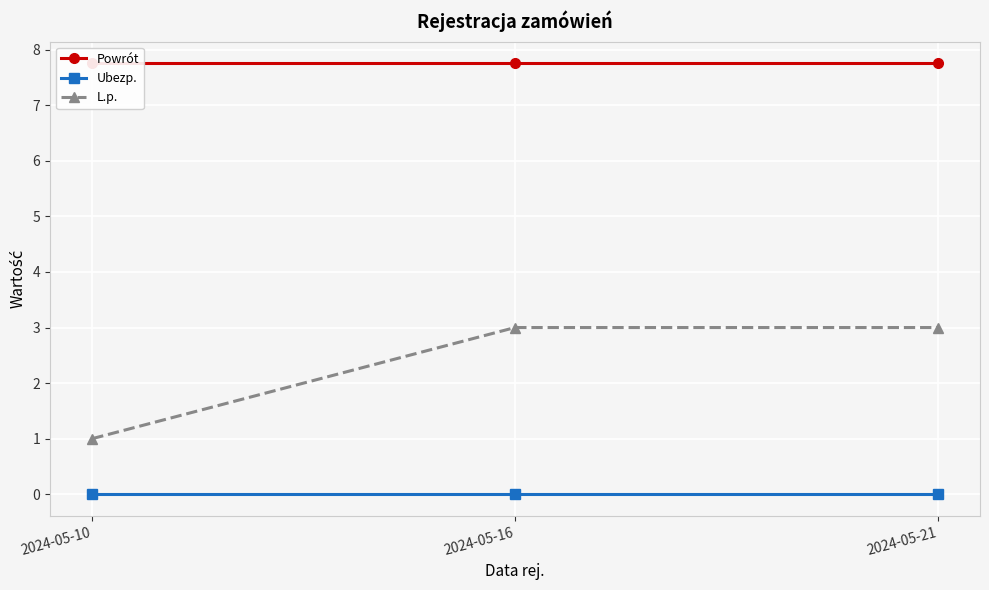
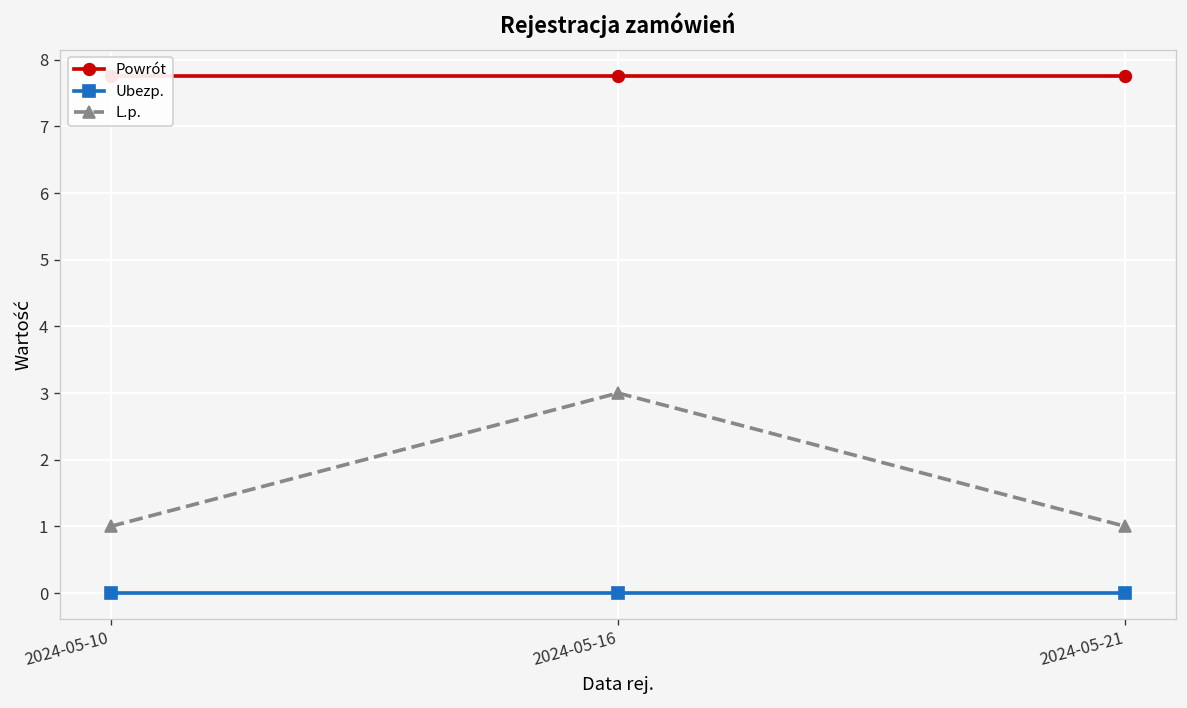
L.p., 2024-05-21: 3 -> 1
